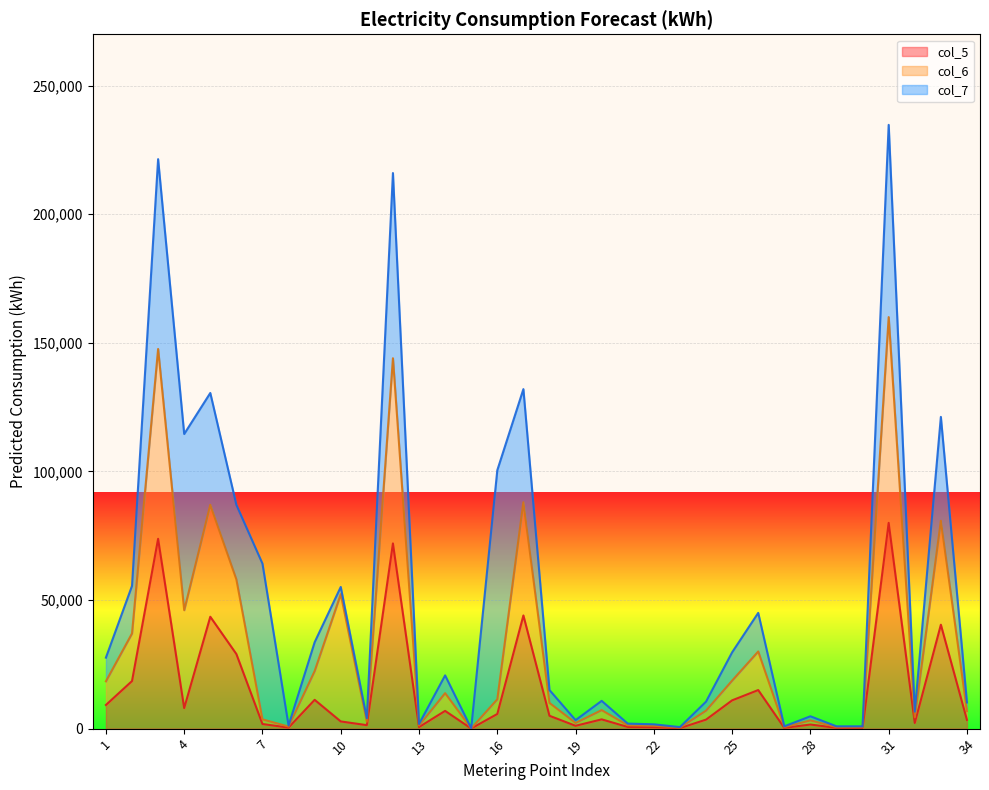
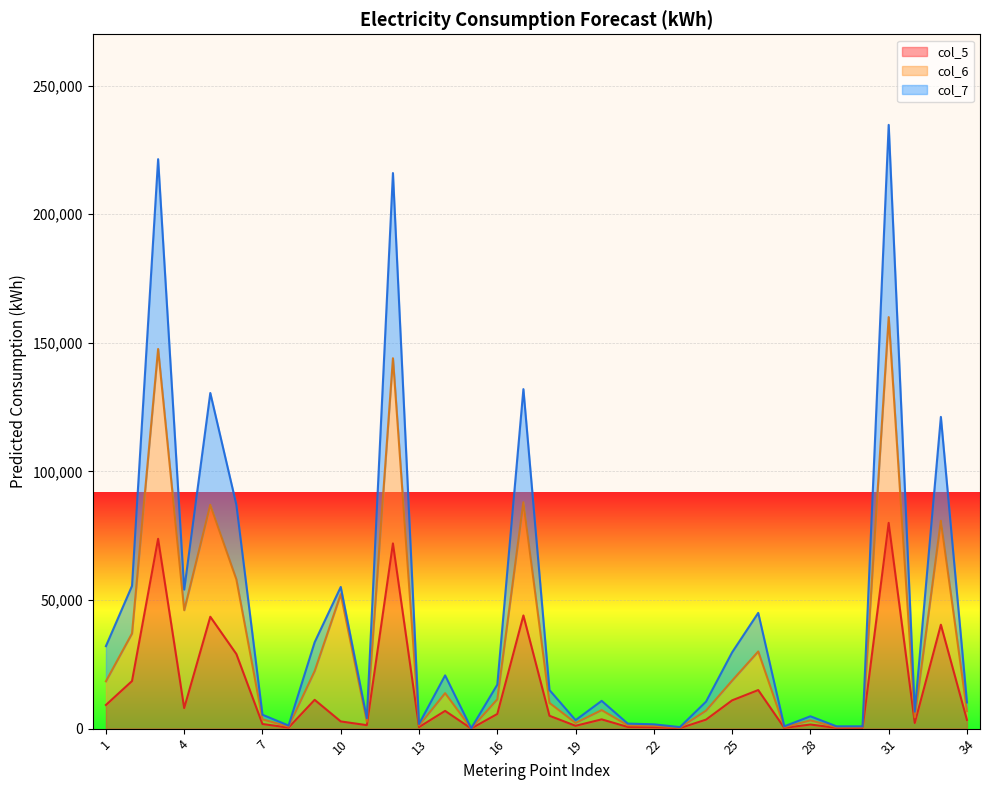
col_7, 1: 9,000 -> 14,000
col_7, 4: 69,000 -> 8,000
col_7, 7: 61,000 -> 2,000
col_7, 16: 89,000 -> 6,000
